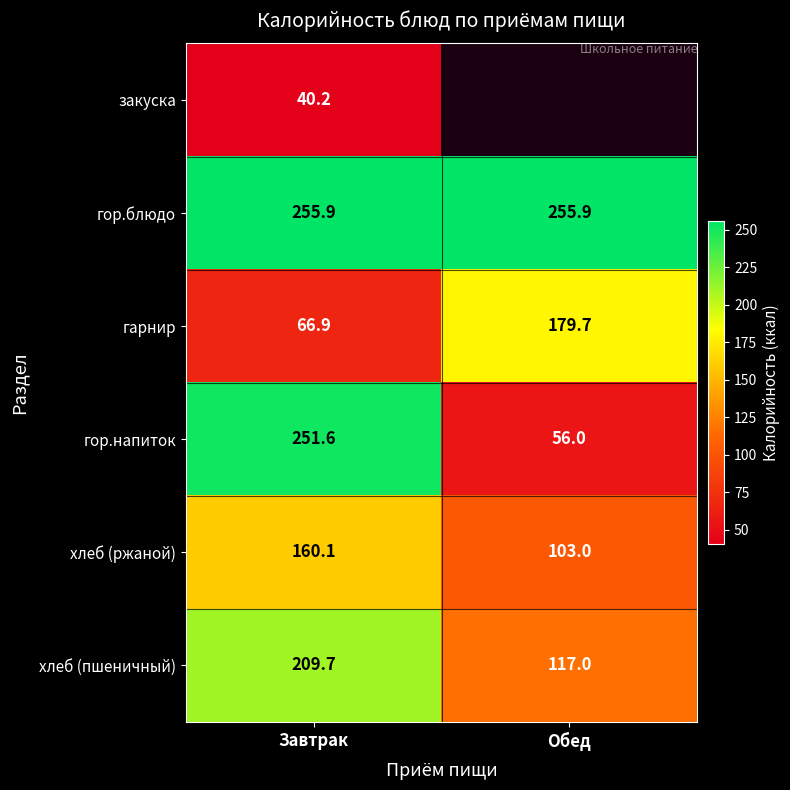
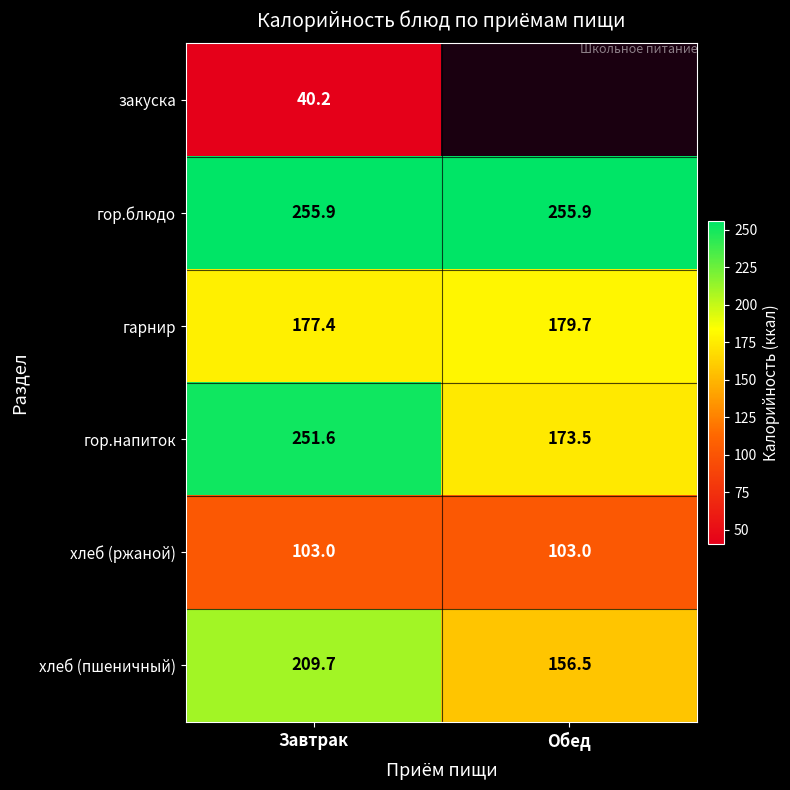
гарнир, Завтрак: 66.9 -> 177.4
гор.напиток, Обед: 56.0 -> 173.5
хлеб (ржаной), Завтрак: 160.1 -> 103.0
хлеб (пшеничный), Обед: 117.0 -> 156.5
